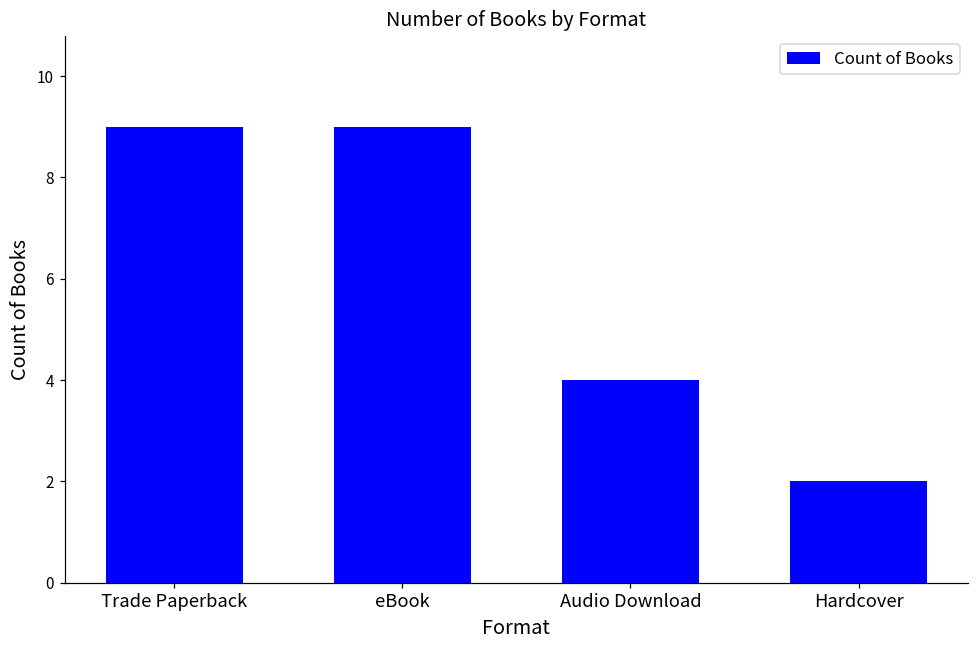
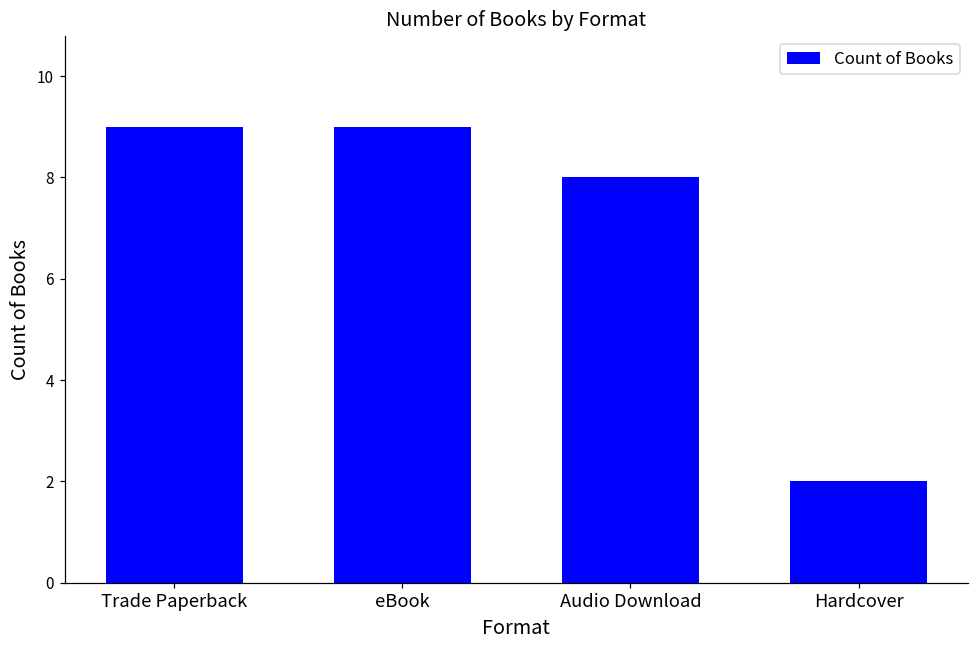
Audio Download: 4 -> 8
